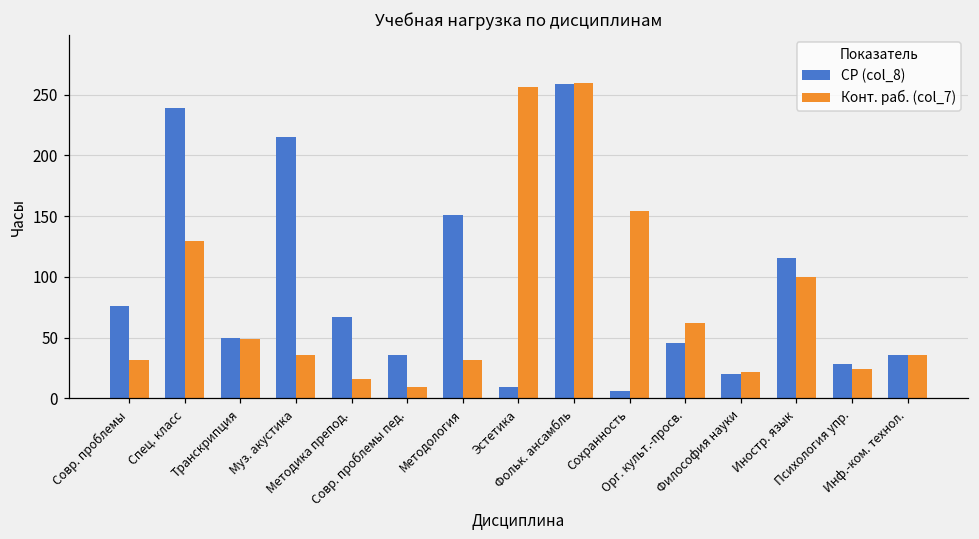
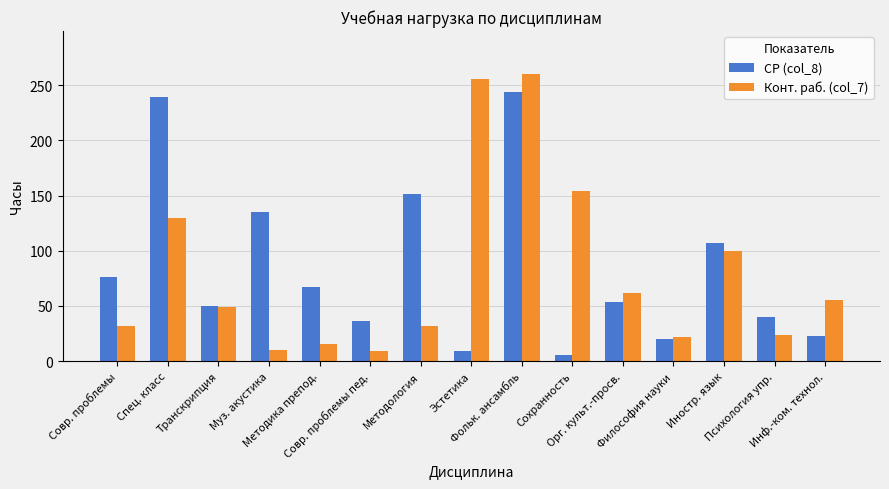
СР (col_8), Муз. акустика: 215 -> 135
Конт. раб. (col_7), Муз. акустика: 36 -> 10
СР (col_8), Фольк. ансамбль: 259 -> 244
СР (col_8), Орг. культ.-просв.: 46 -> 54
СР (col_8), Иностр. язык: 116 -> 107
СР (col_8), Психология упр.: 28 -> 40
СР (col_8), Инф.-ком. технол.: 36 -> 23
Конт. раб. (col_7), Инф.-ком. технол.: 36 -> 55
